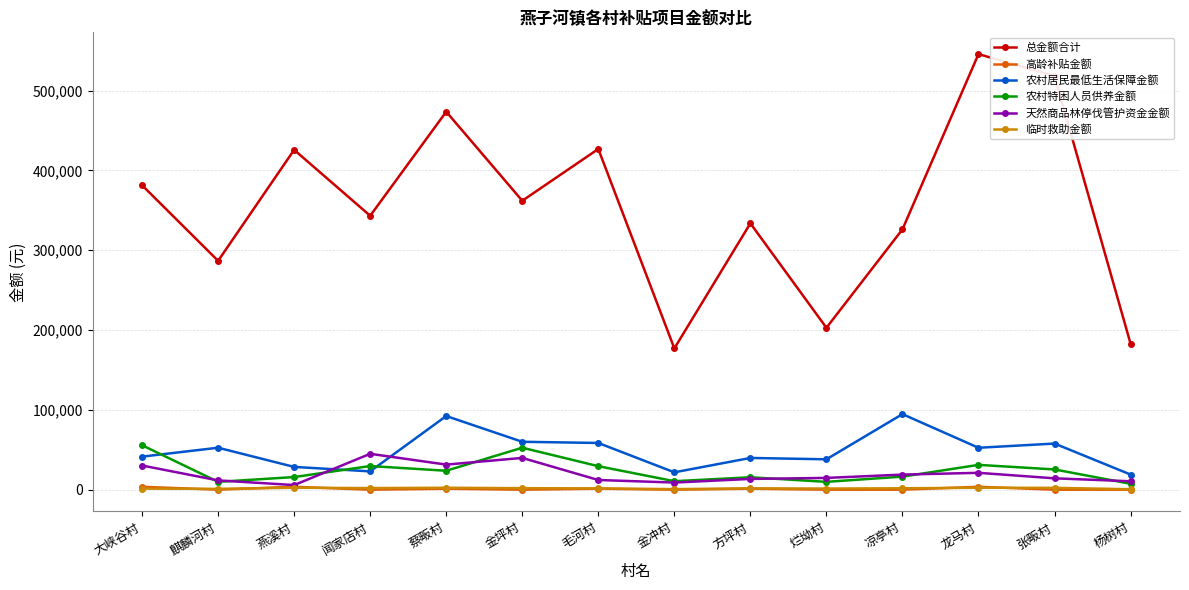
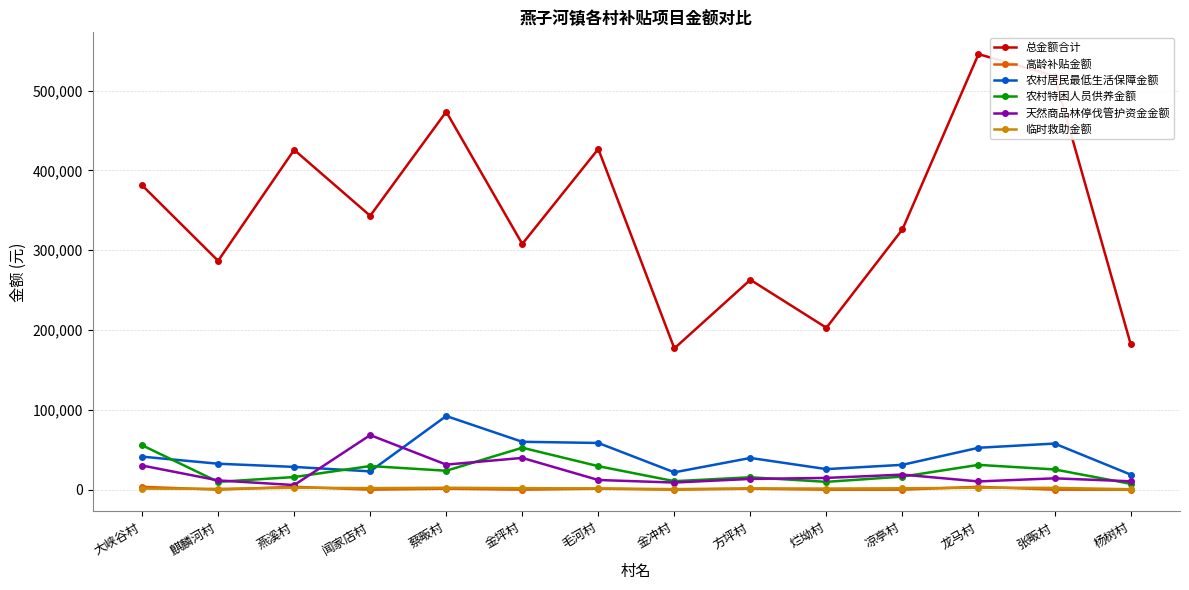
农村居民最低生活保障金额, 麒麟河村: 50,000 -> 30,000
天然商品林停伐管护资金金额, 闻家店村: 40,000 -> 70,000
总金额合计, 金坪村: 360,000 -> 310,000
总金额合计, 方坪村: 330,000 -> 260,000
农村居民最低生活保障金额, 烂坳村: 40,000 -> 30,000
农村居民最低生活保障金额, 凉亭村: 90,000 -> 30,000
天然商品林停伐管护资金金额, 龙马村: 20,000 -> 10,000
